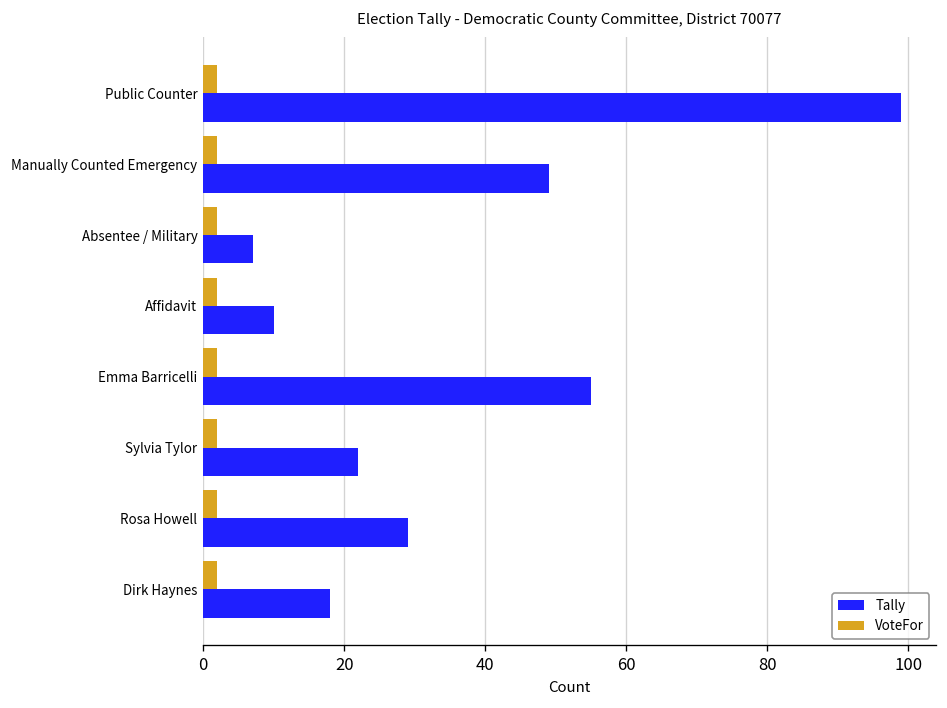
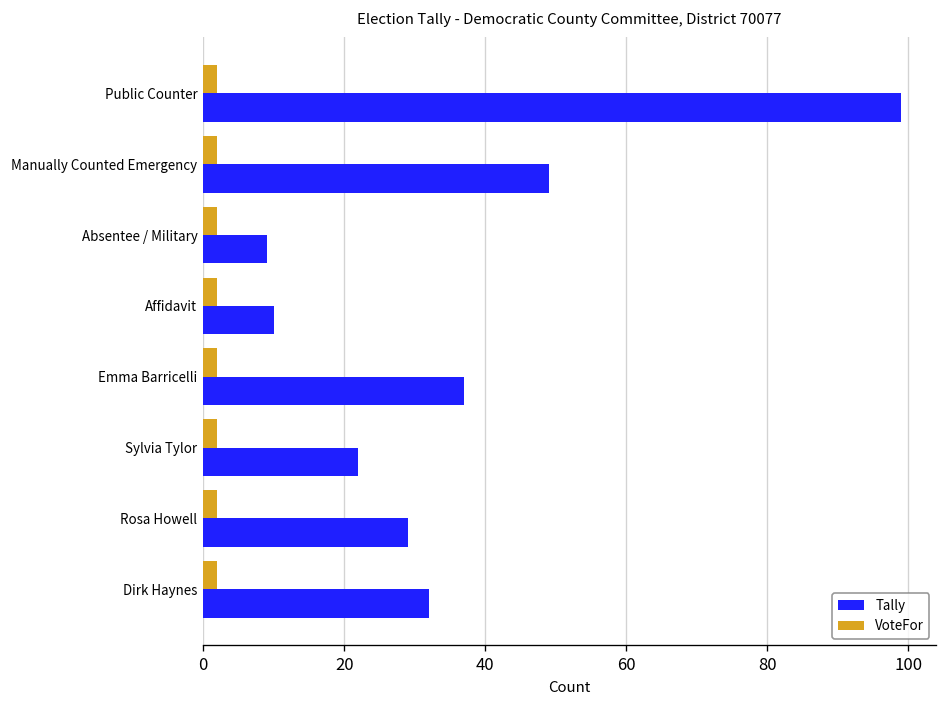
Tally, Absentee / Military: 7 -> 9
Tally, Emma Barricelli: 55 -> 37
Tally, Dirk Haynes: 18 -> 32
